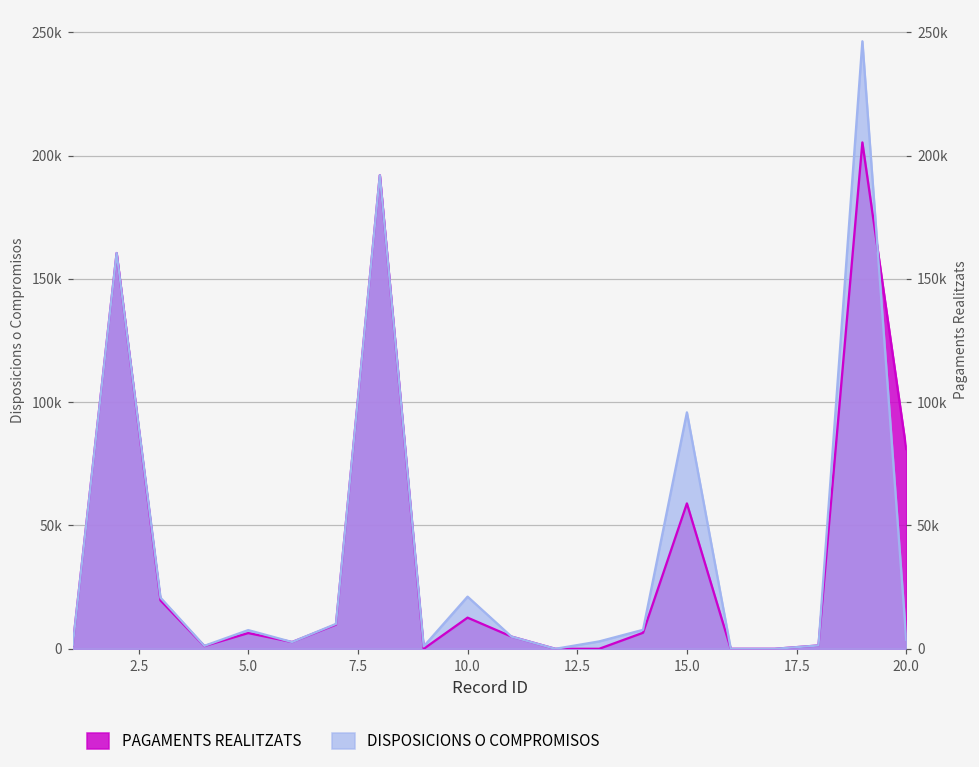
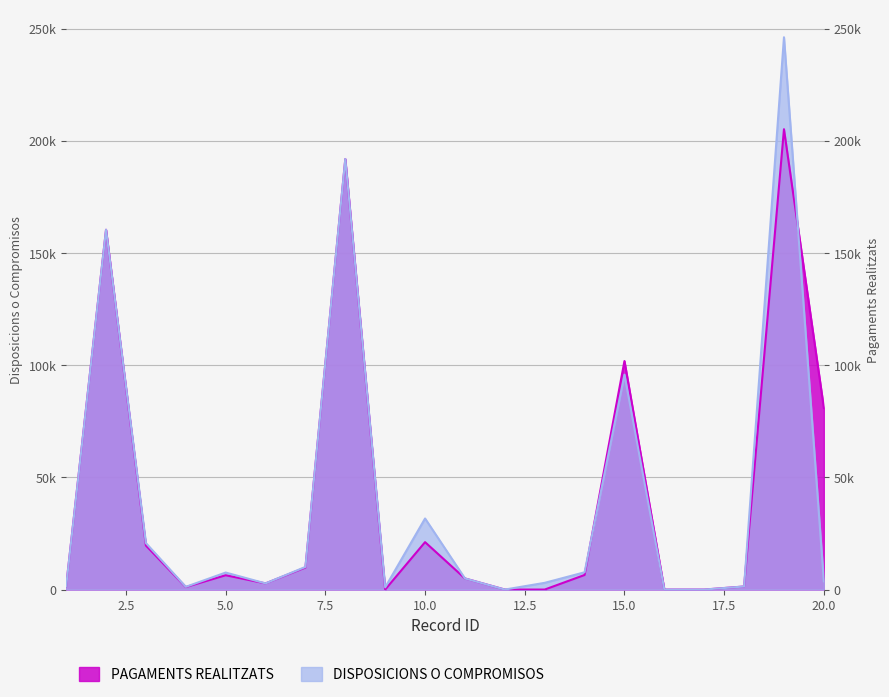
PAGAMENTS REALITZATS, 10.0: 13000 -> 21000
DISPOSICIONS O COMPROMISOS, 10.0: 21000 -> 32000
PAGAMENTS REALITZATS, 15.0: 59000 -> 102000
